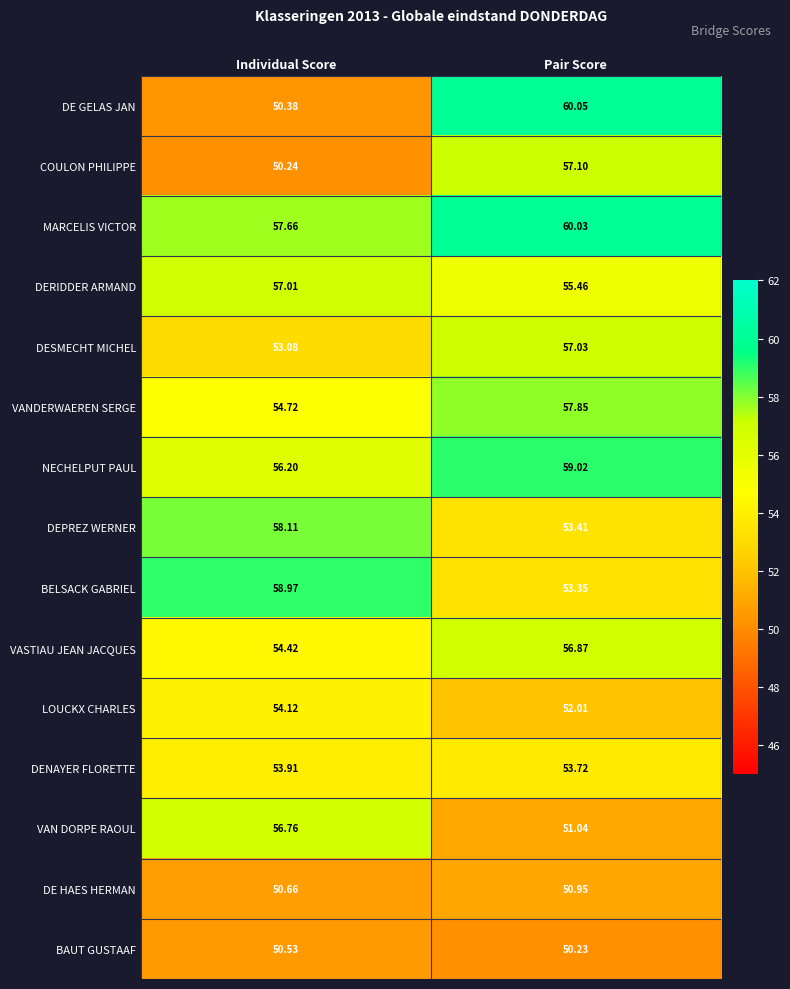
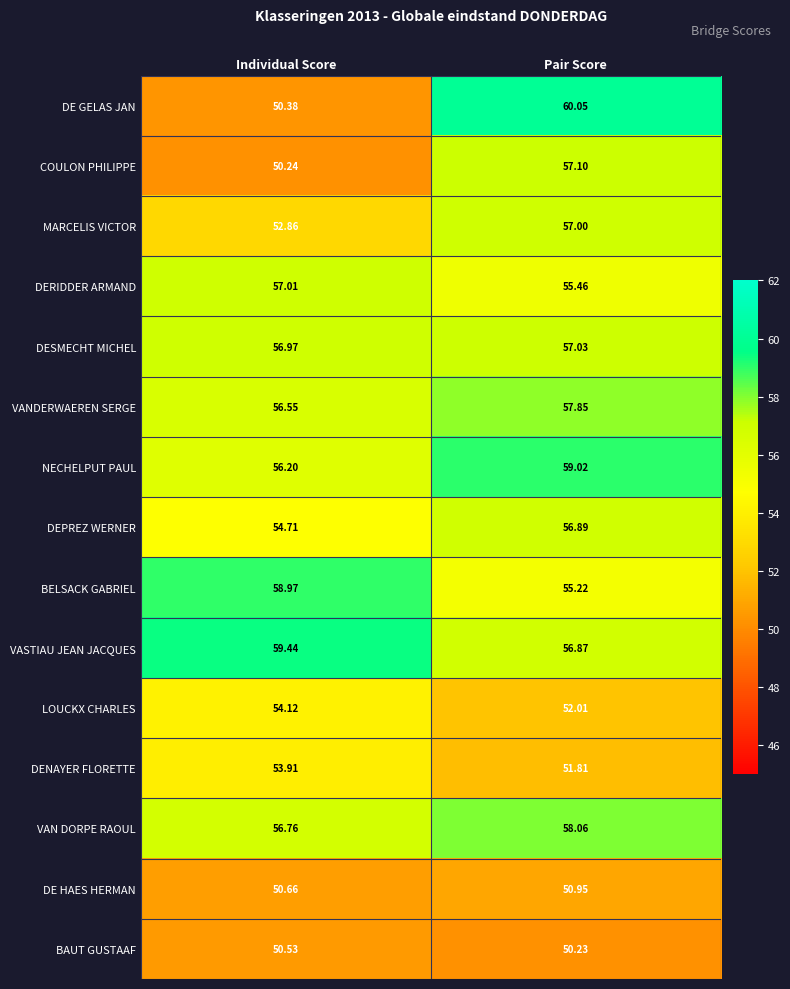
MARCELIS VICTOR, Individual Score: 57.66 -> 52.86
MARCELIS VICTOR, Pair Score: 60.03 -> 57.00
DESMECHT MICHEL, Individual Score: 53.08 -> 56.97
VANDERWAEREN SERGE, Individual Score: 54.72 -> 56.55
DEPREZ WERNER, Individual Score: 58.11 -> 54.71
DEPREZ WERNER, Pair Score: 53.41 -> 56.89
BELSACK GABRIEL, Pair Score: 53.35 -> 55.22
VASTIAU JEAN JACQUES, Individual Score: 54.42 -> 59.44
DENAYER FLORETTE, Pair Score: 53.72 -> 51.81
VAN DORPE RAOUL, Pair Score: 51.04 -> 58.06
